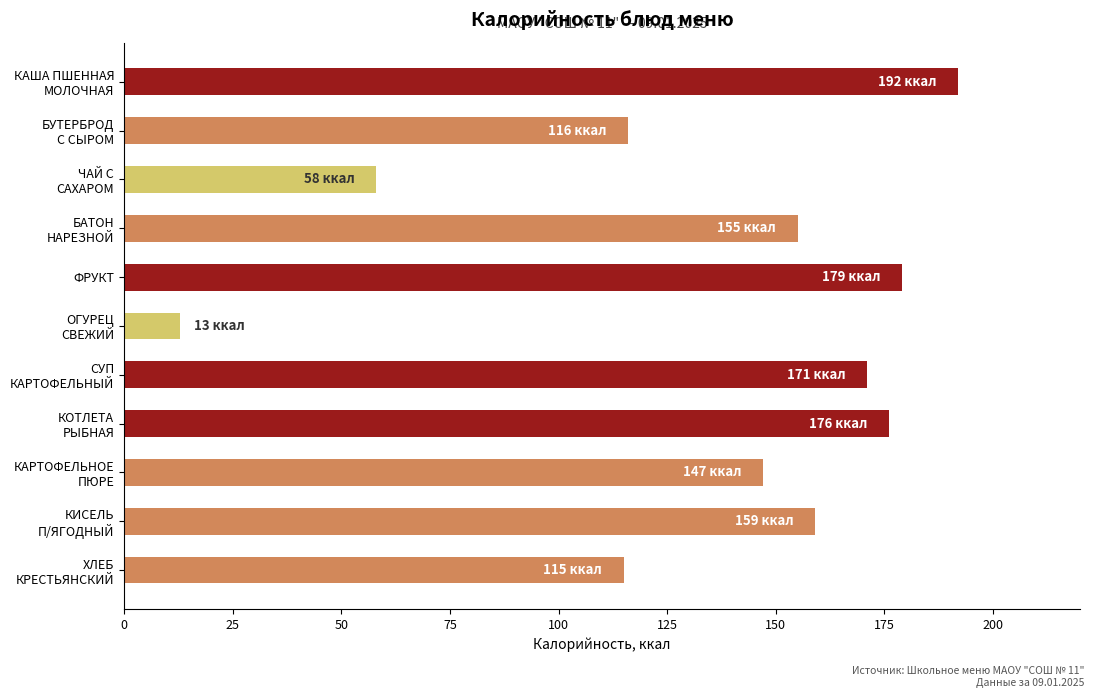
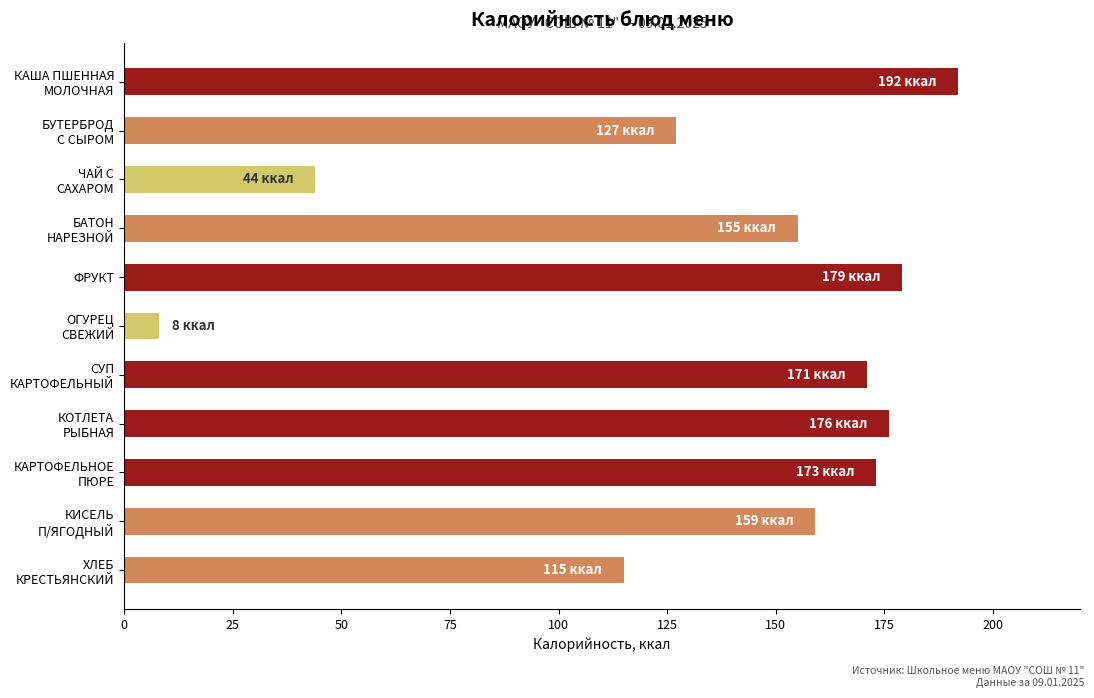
БУТЕРБРОД С СЫРОМ: 116 -> 127
ЧАЙ С САХАРОМ: 58 -> 44
ОГУРЕЦ СВЕЖИЙ: 13 -> 8
КАРТОФЕЛЬНОЕ ПЮРЕ: 147 -> 173
